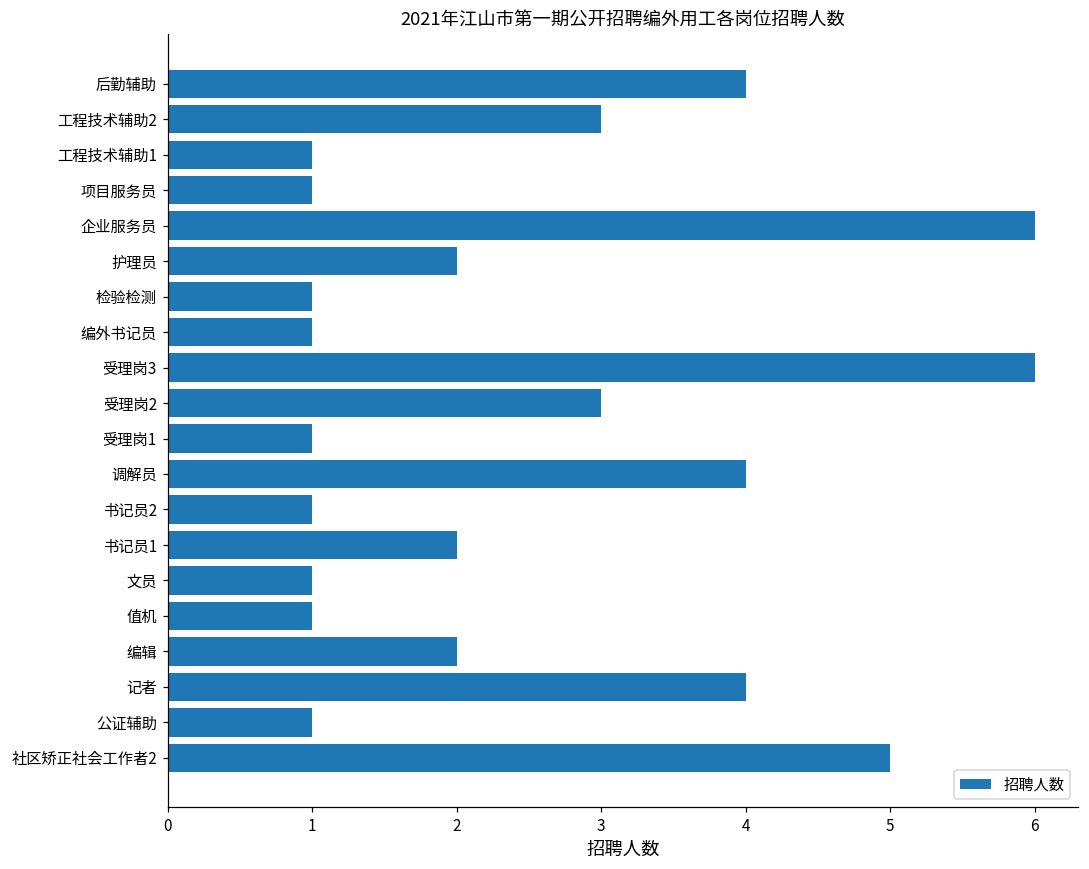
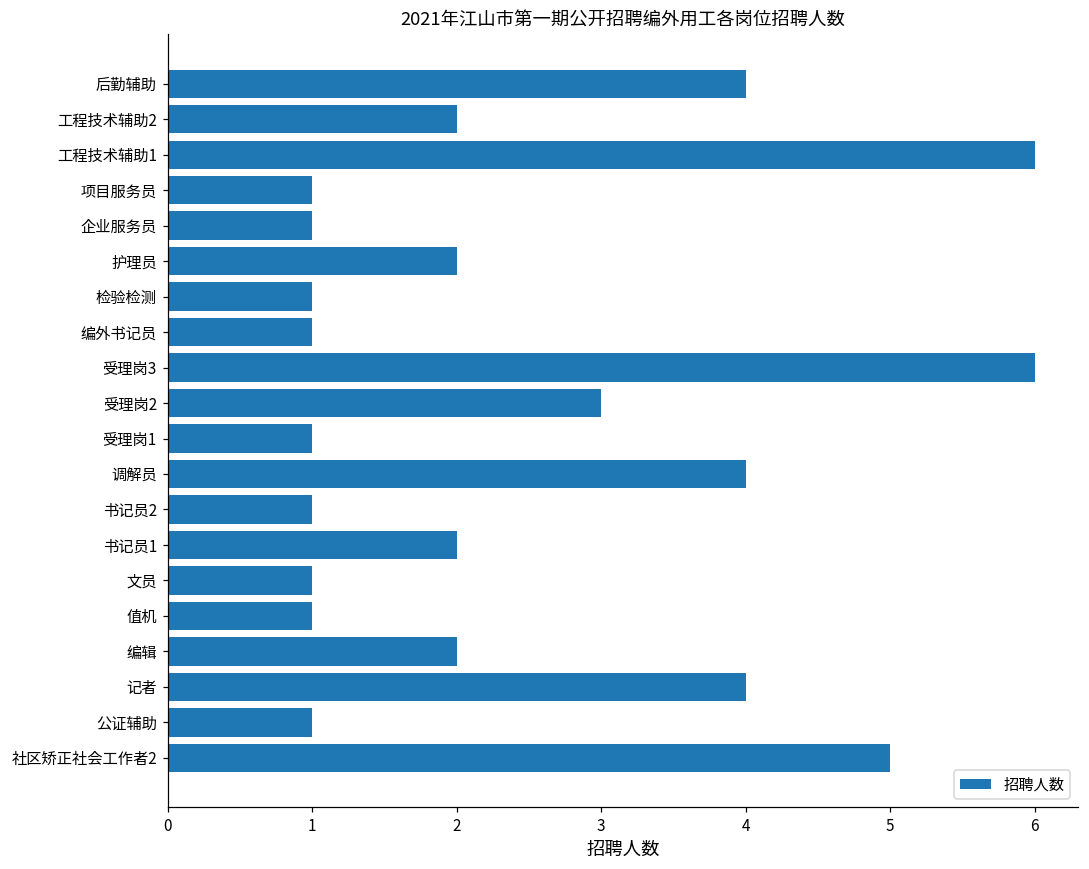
工程技术辅助2: 3 -> 2
工程技术辅助1: 1 -> 6
企业服务员: 6 -> 1
